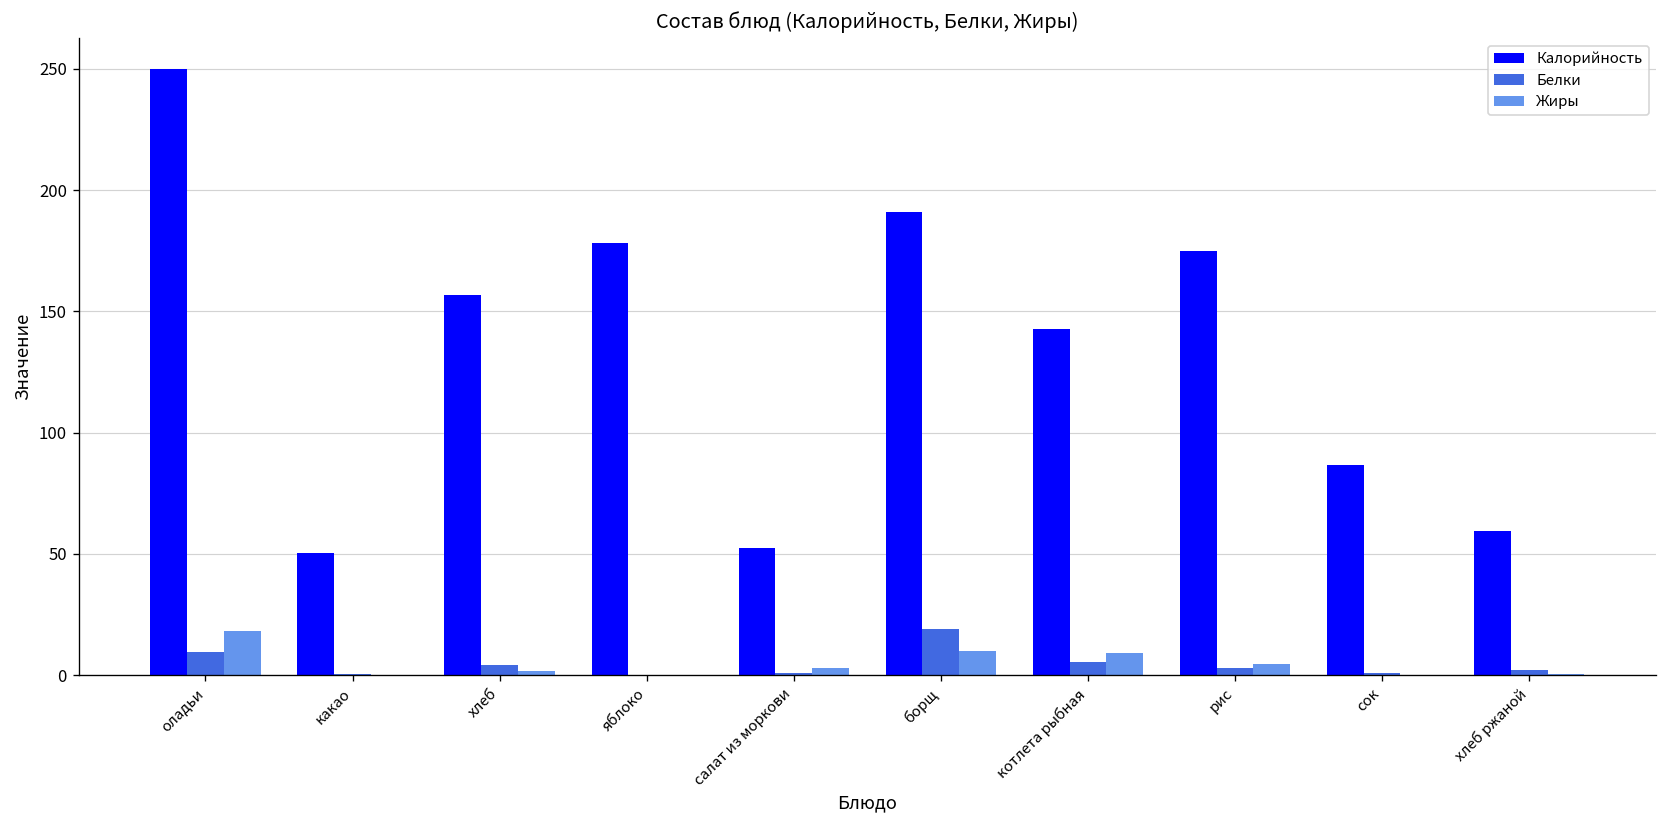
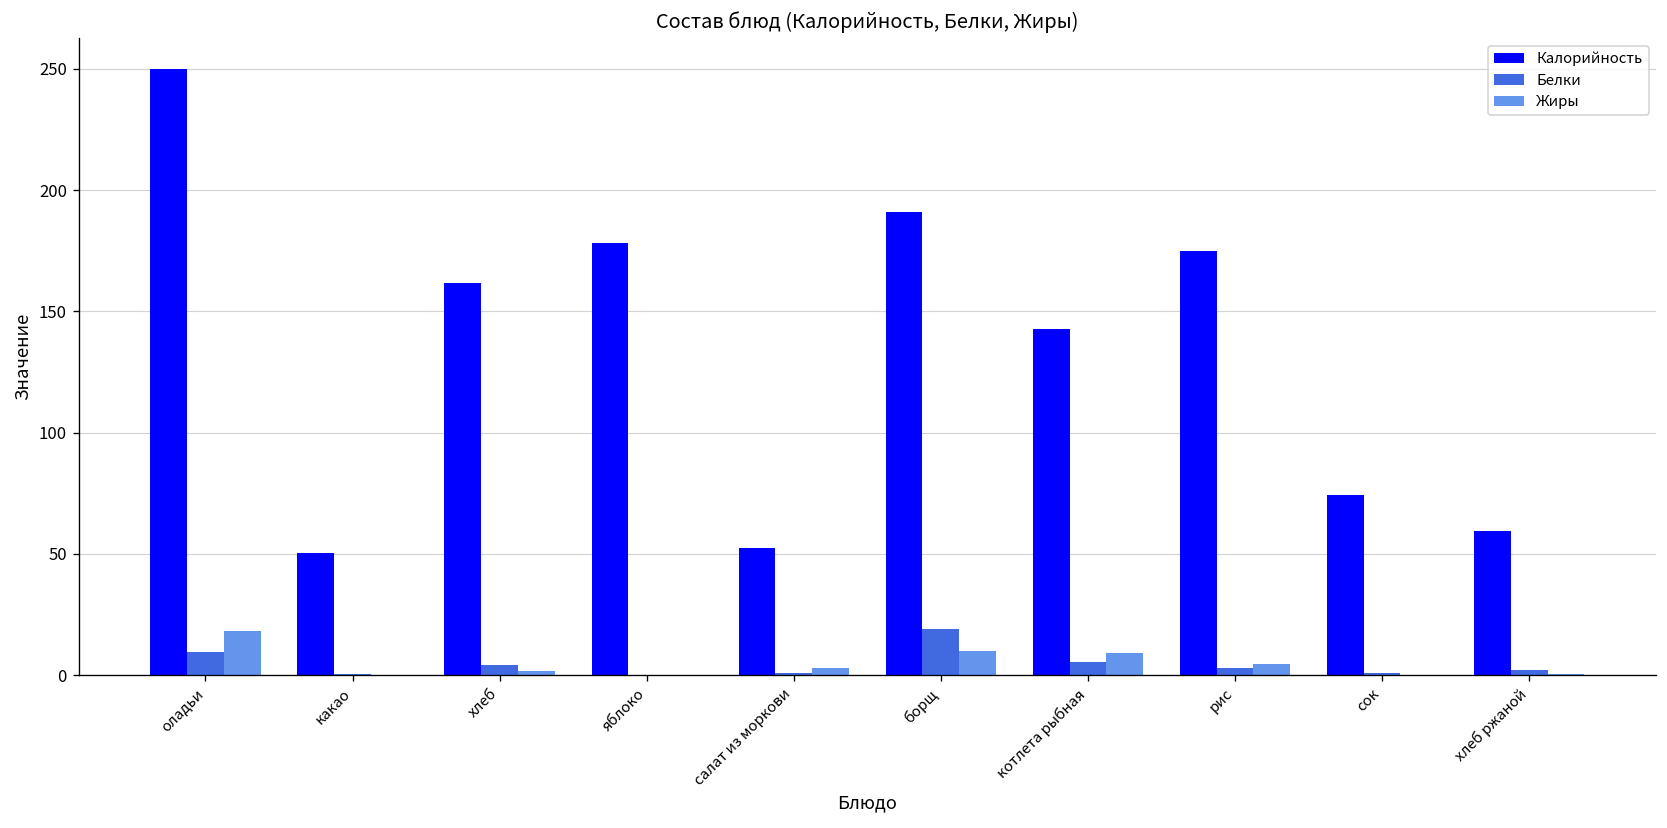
Калорийность, хлеб: 157 -> 162
Калорийность, сок: 87 -> 74
